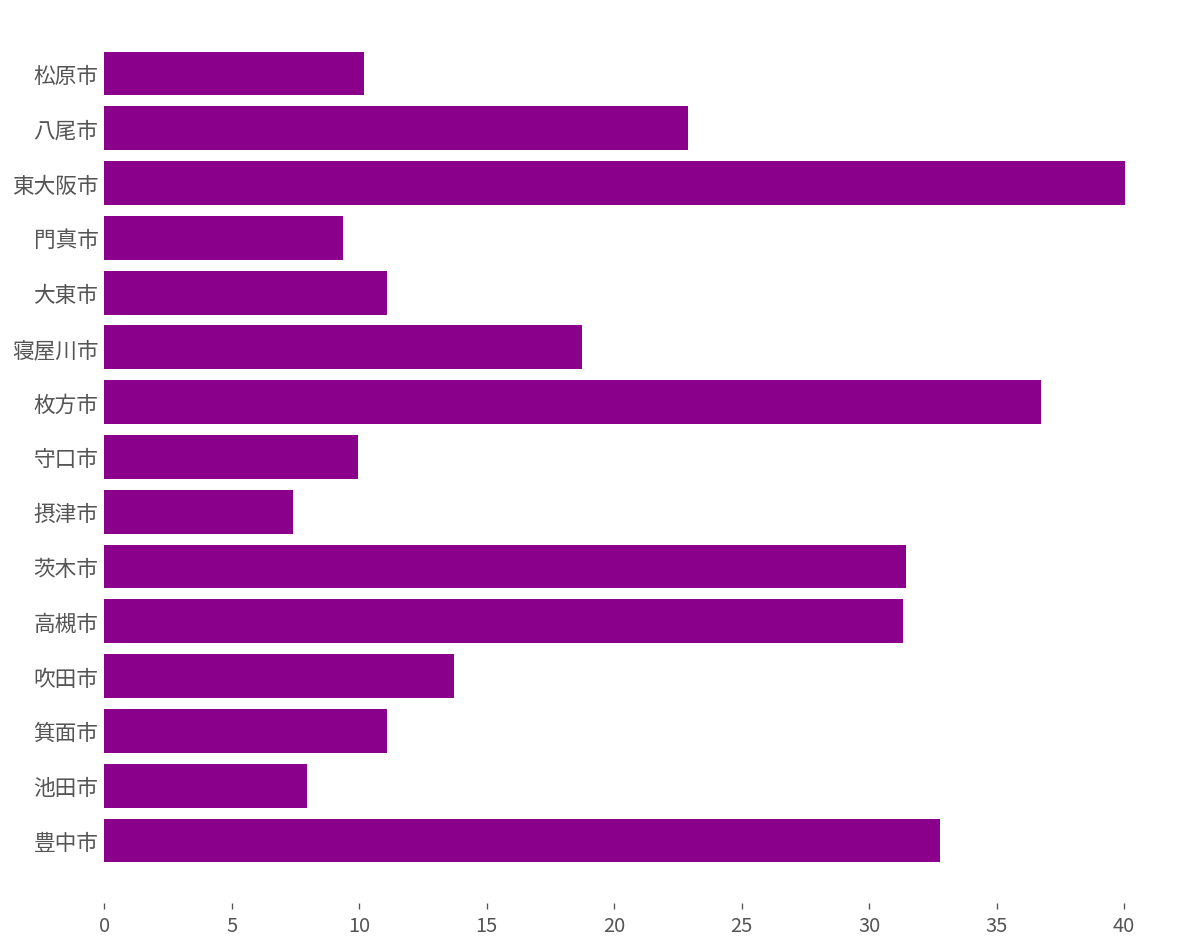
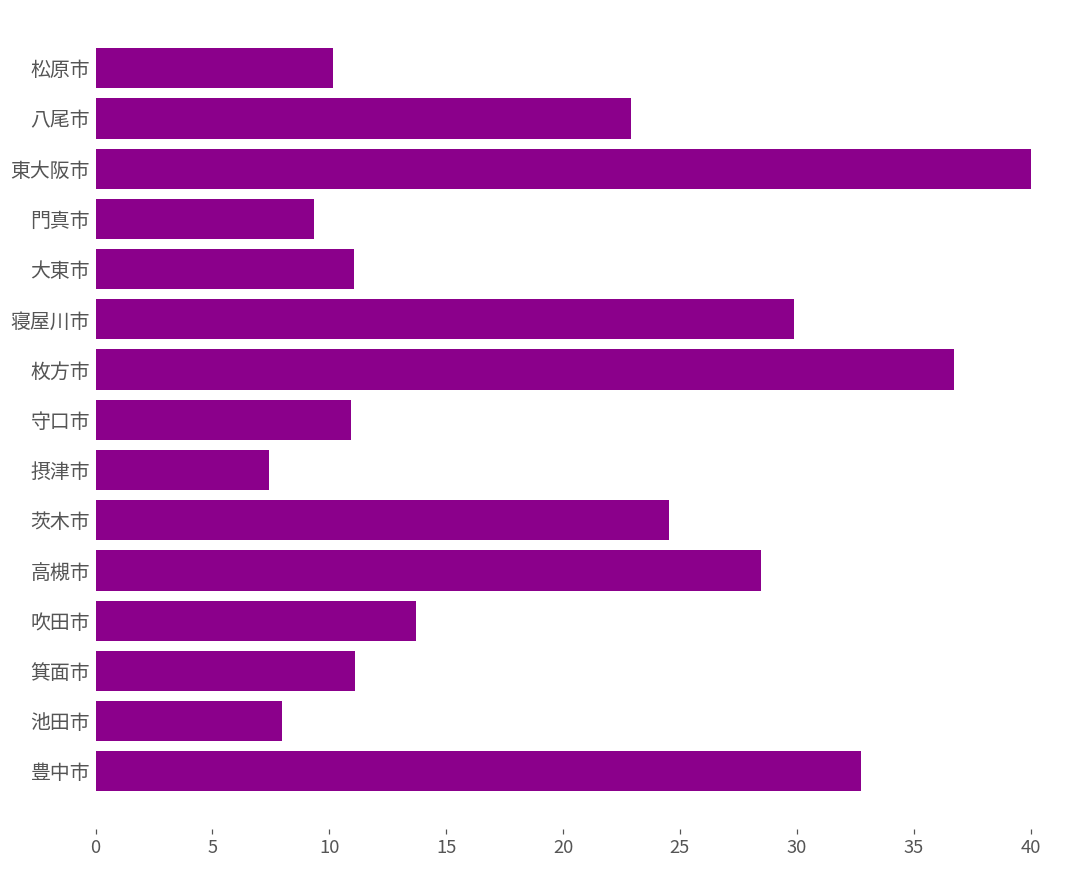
寝屋川市: 18.7 -> 29.9
守口市: 10.0 -> 10.9
茨木市: 31.4 -> 24.5
高槻市: 31.3 -> 28.5
